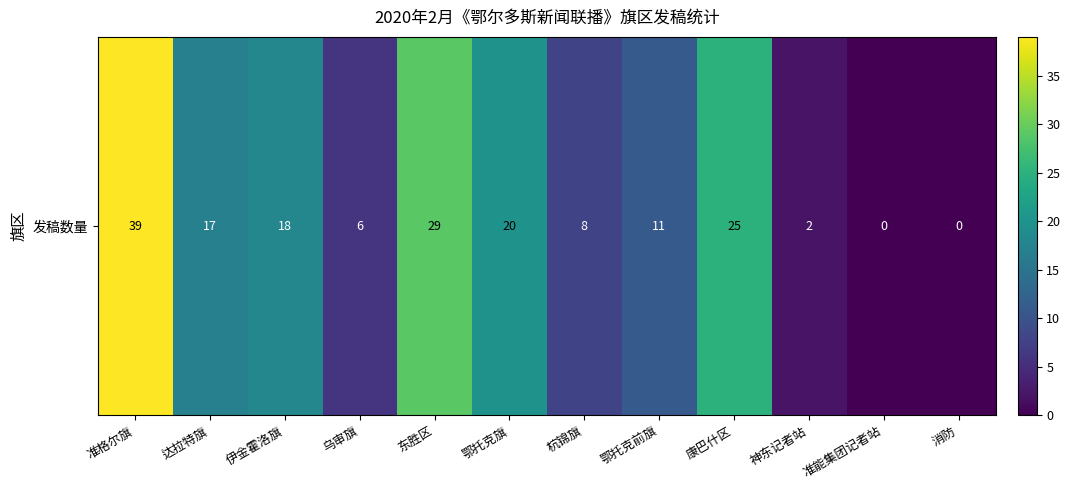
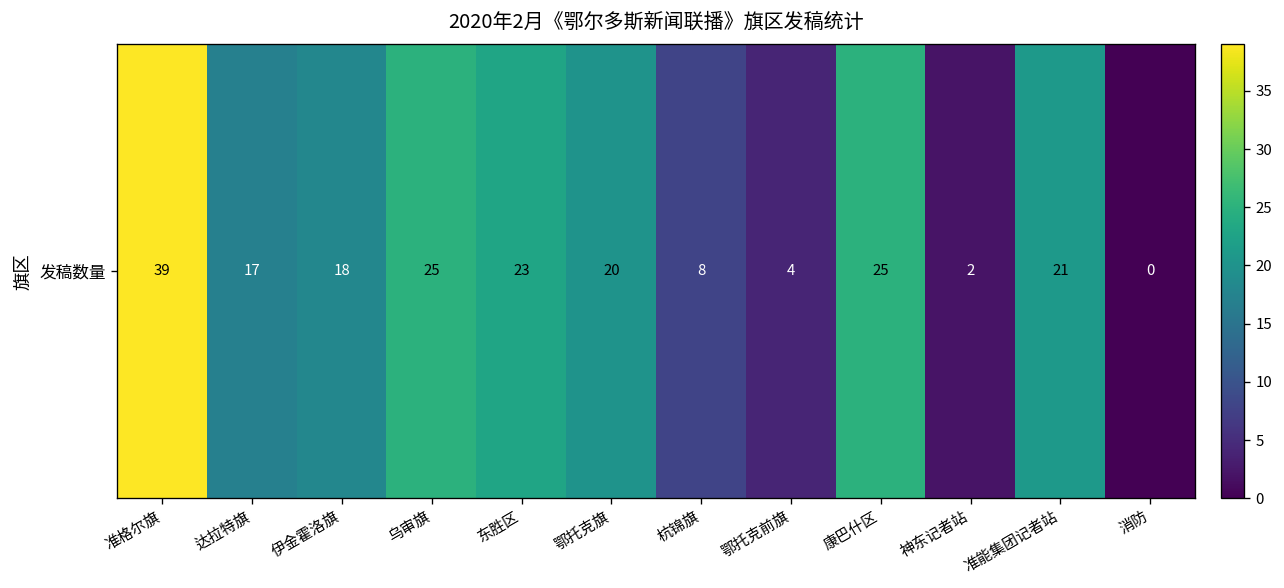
发稿数量, 乌审旗: 6 -> 25
发稿数量, 东胜区: 29 -> 23
发稿数量, 鄂托克前旗: 11 -> 4
发稿数量, 准能集团记者站: 0 -> 21
